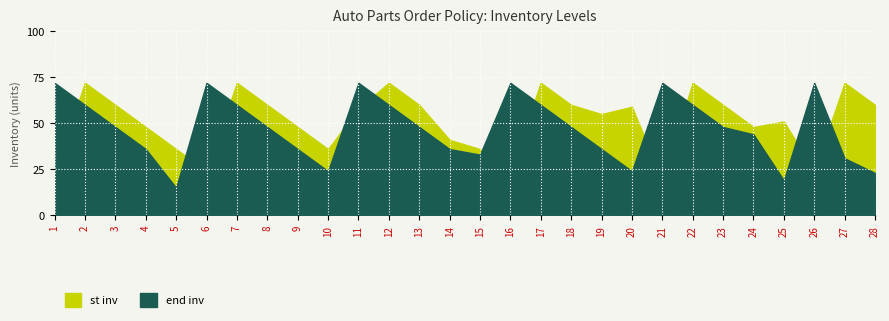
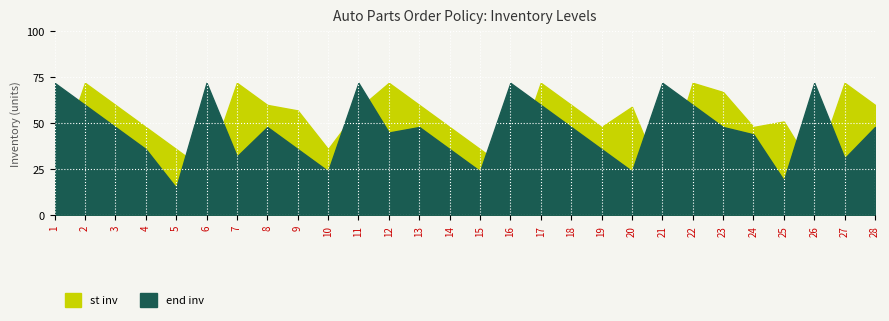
end inv, 7: 60 -> 32
st inv, 9: 48 -> 57
end inv, 12: 60 -> 45
st inv, 14: 41 -> 48
end inv, 15: 33 -> 24
st inv, 19: 55 -> 48
st inv, 23: 60 -> 67
end inv, 28: 23 -> 48
